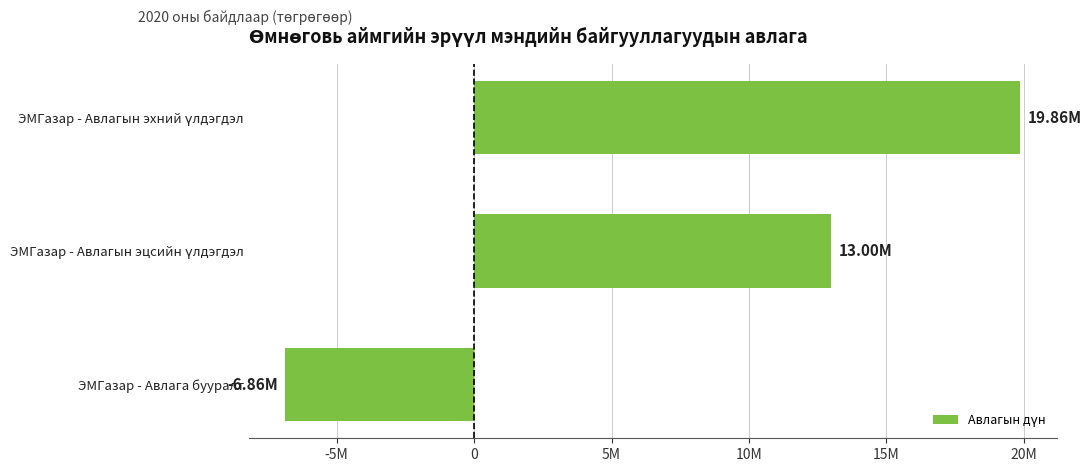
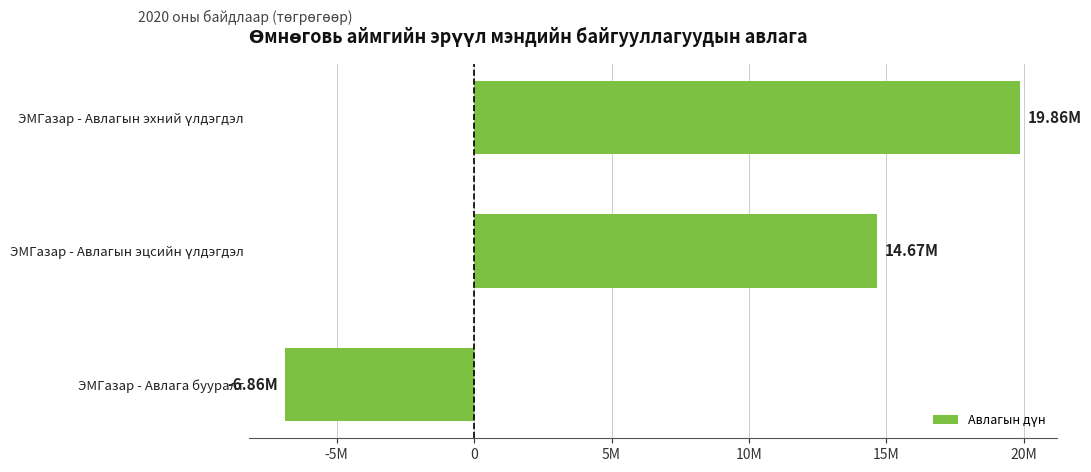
ЭМГазар - Авлагын эцсийн үлдэгдэл: 13.00M -> 14.67M
